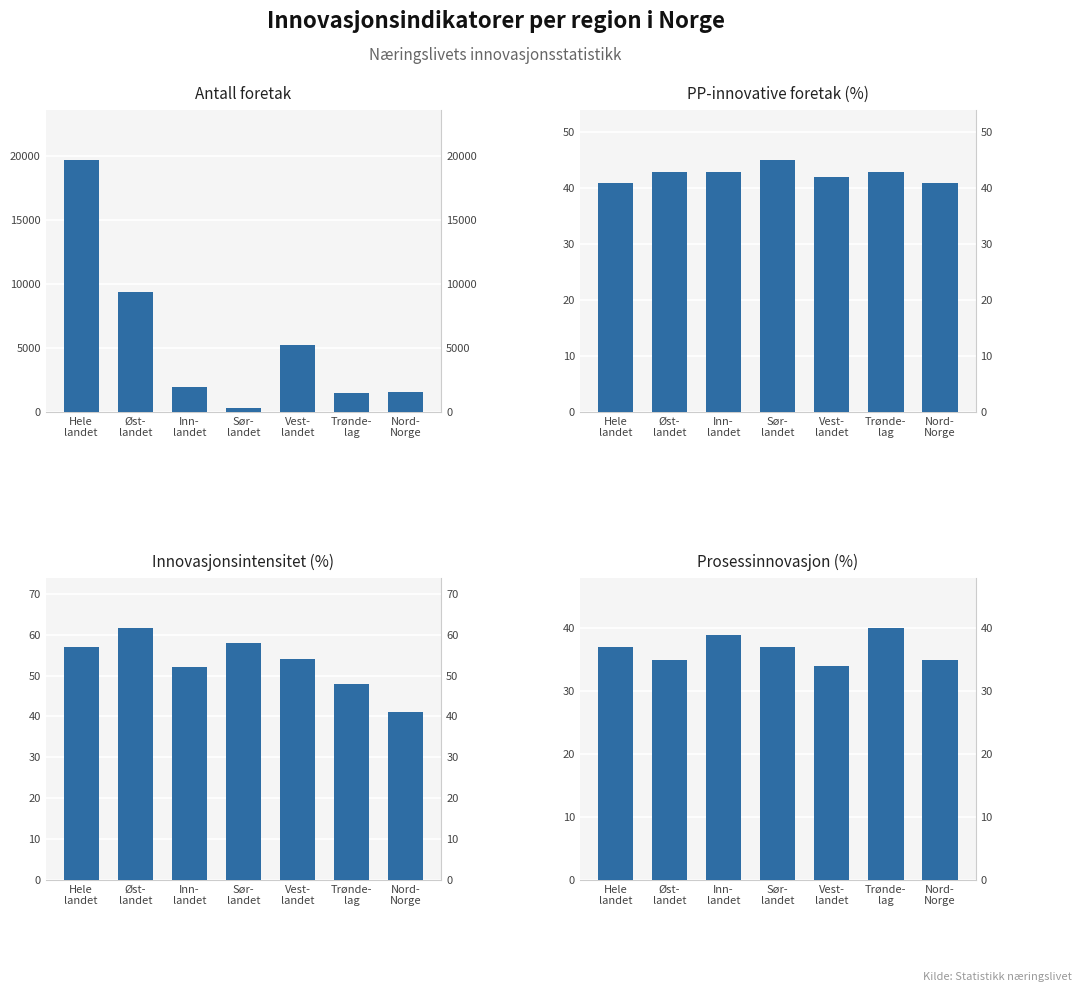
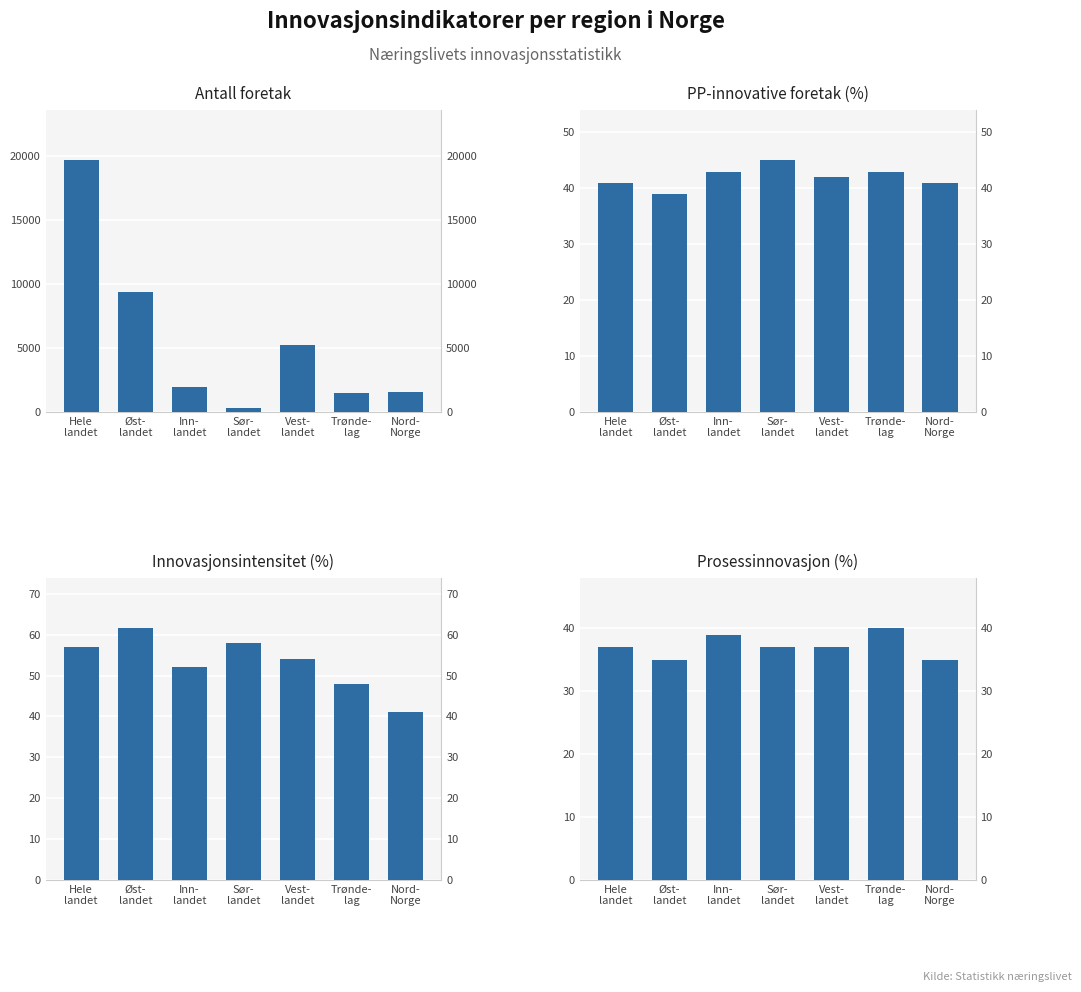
PP-innovative foretak (%), Øst- landet: 43 -> 39
Prosessinnovasjon (%), Vest- landet: 34 -> 37
